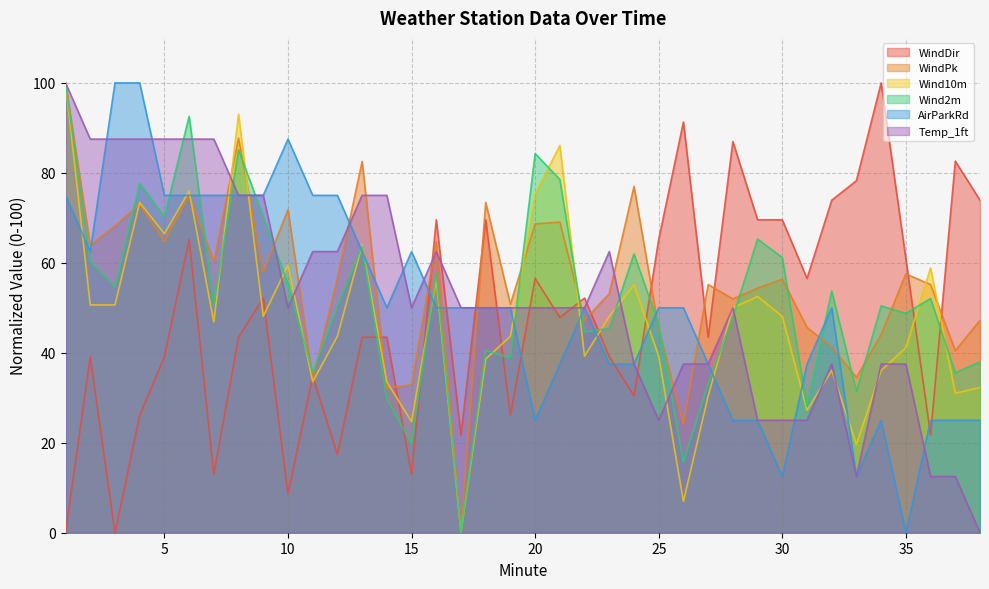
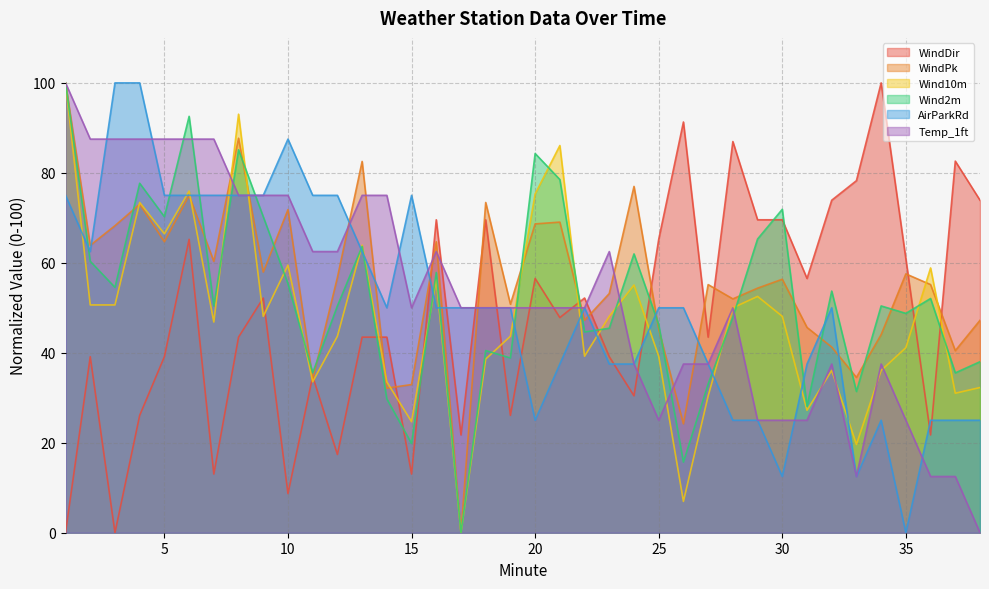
Temp_1ft, 10: 50 -> 75
AirParkRd, 15: 62 -> 75
Wind2m, 30: 61 -> 72
Temp_1ft, 35: 37 -> 25
